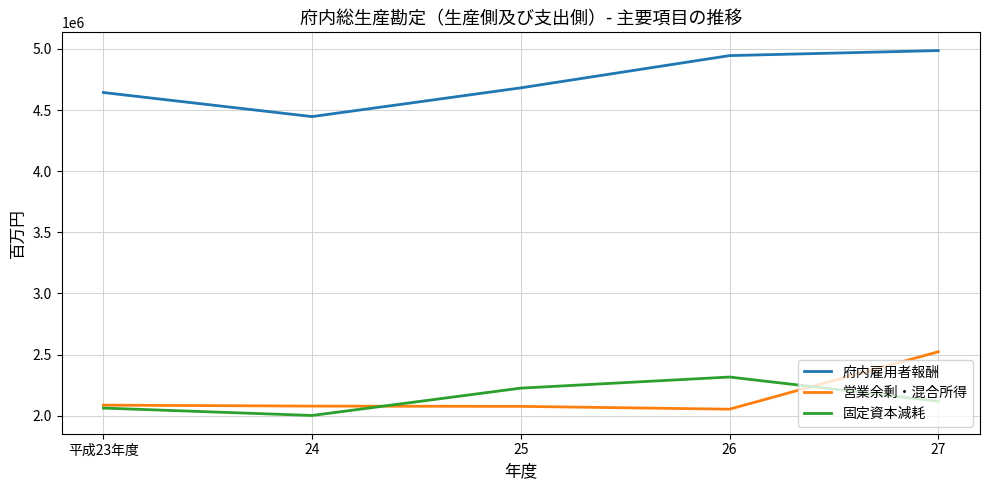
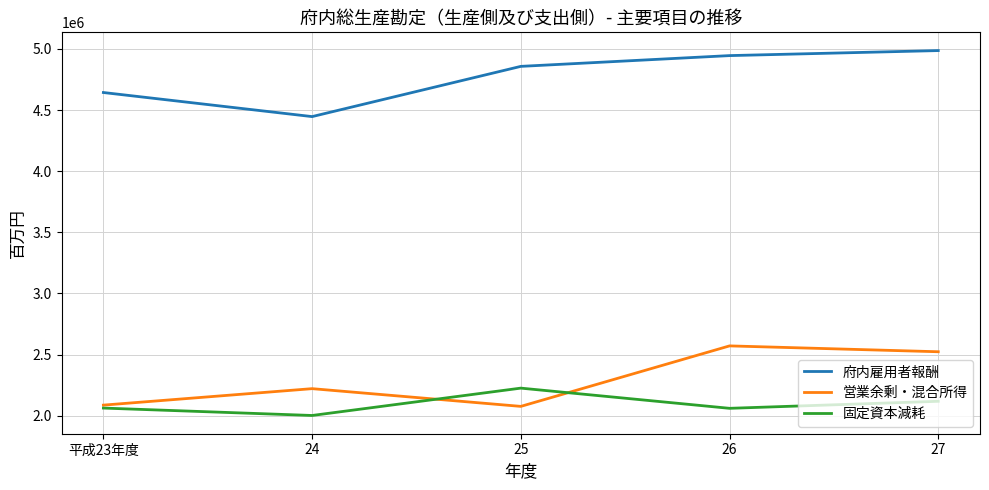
営業余剰・混合所得, 24: 2080000 -> 2220000
府内雇用者報酬, 25: 4680000 -> 4860000
営業余剰・混合所得, 26: 2050000 -> 2570000
固定資本減耗, 26: 2320000 -> 2060000
